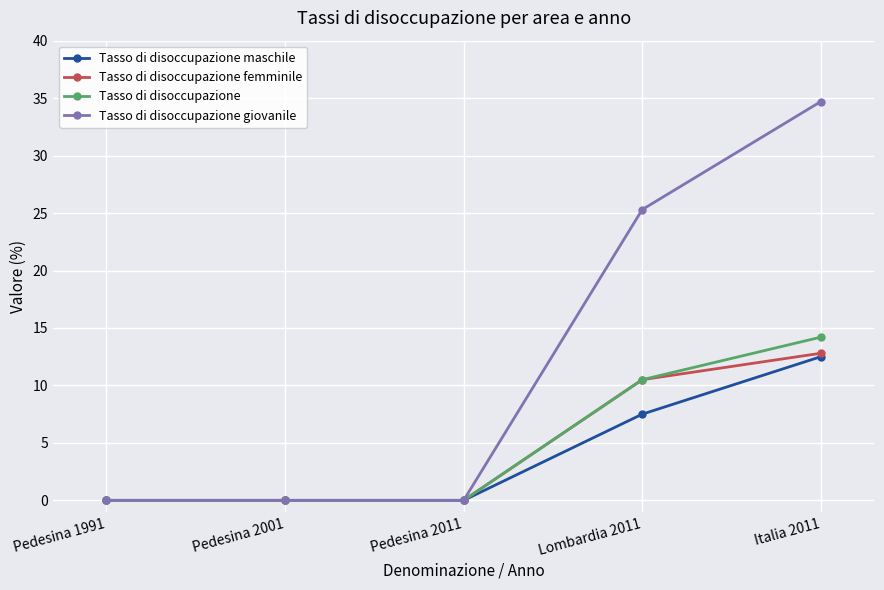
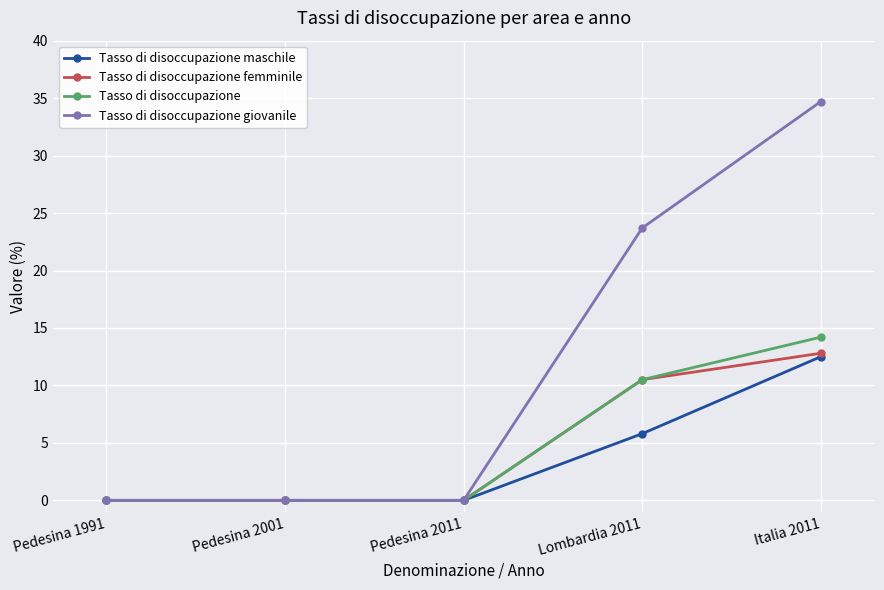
Tasso di disoccupazione maschile, Lombardia 2011: 7.5 -> 5.8
Tasso di disoccupazione giovanile, Lombardia 2011: 25.3 -> 23.7
